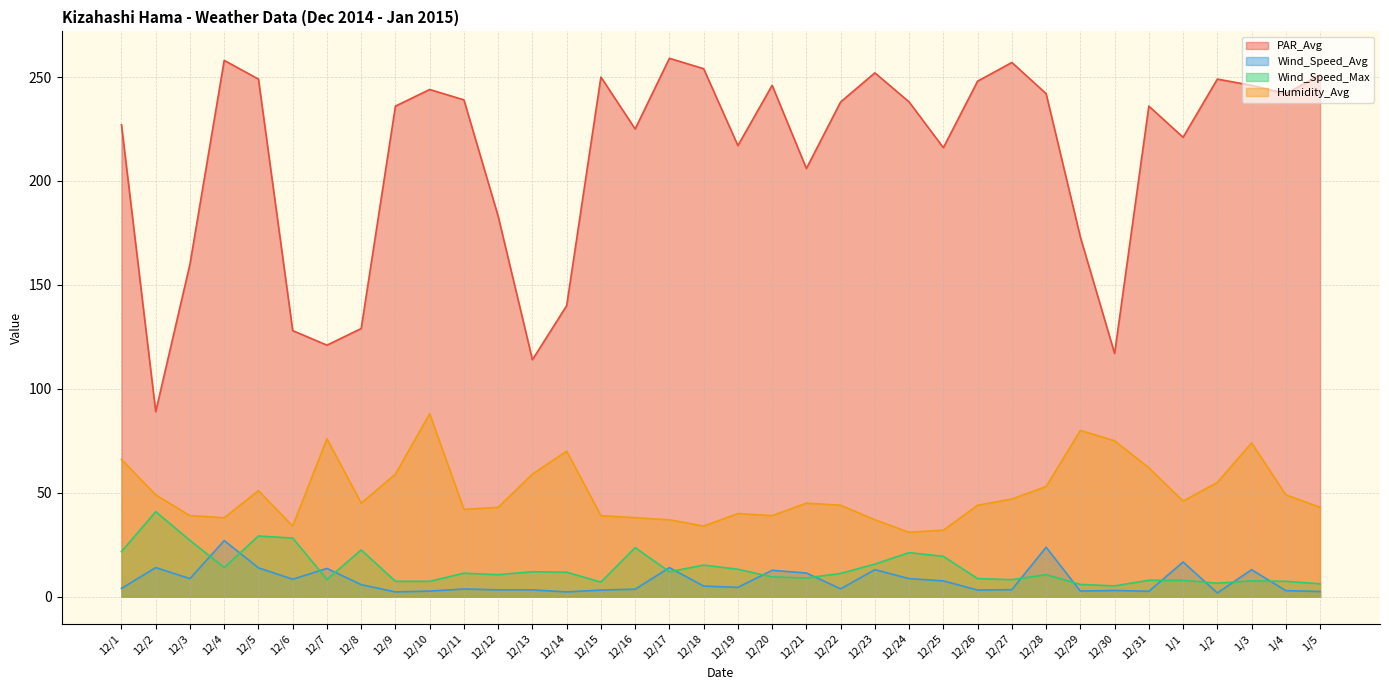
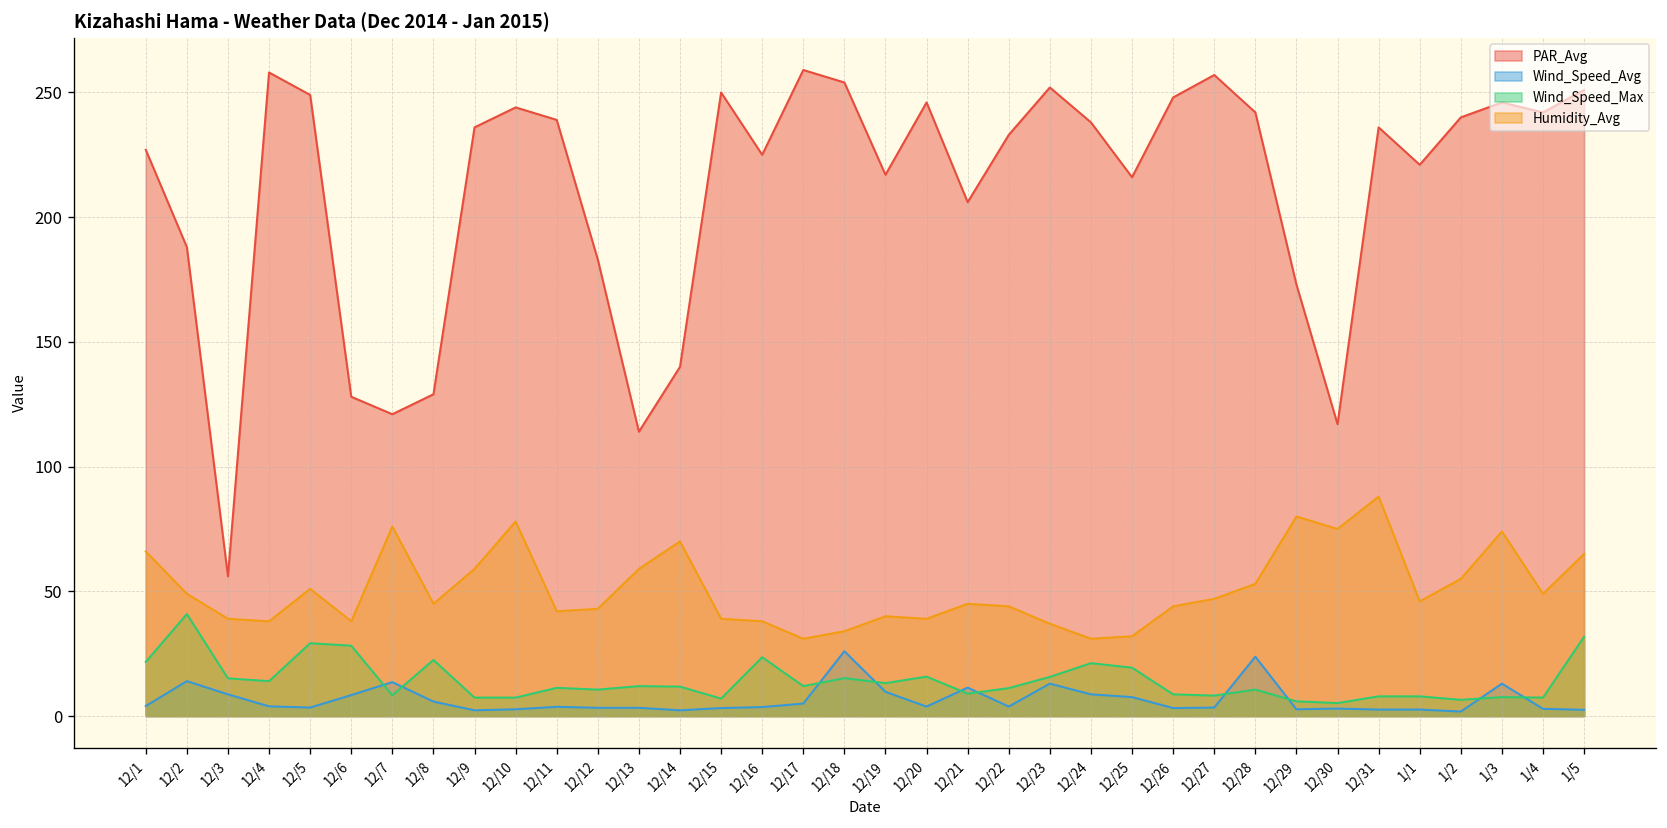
PAR_Avg, 12/2: 89 -> 188
PAR_Avg, 12/3: 160 -> 56
Wind_Speed_Max, 12/3: 27 -> 15
Wind_Speed_Avg, 12/4: 27 -> 4
Wind_Speed_Avg, 12/5: 14 -> 3
Humidity_Avg, 12/6: 34 -> 38
Humidity_Avg, 12/10: 88 -> 78
Wind_Speed_Avg, 12/17: 14 -> 5
Humidity_Avg, 12/17: 37 -> 31
Wind_Speed_Avg, 12/18: 5 -> 26
Wind_Speed_Avg, 12/19: 5 -> 10
Wind_Speed_Avg, 12/20: 13 -> 4
Wind_Speed_Max, 12/20: 10 -> 16
PAR_Avg, 12/22: 238 -> 233
Humidity_Avg, 12/31: 62 -> 88
Wind_Speed_Avg, 1/1: 17 -> 3
PAR_Avg, 1/2: 249 -> 240
Wind_Speed_Max, 1/5: 6 -> 32
Humidity_Avg, 1/5: 43 -> 65
